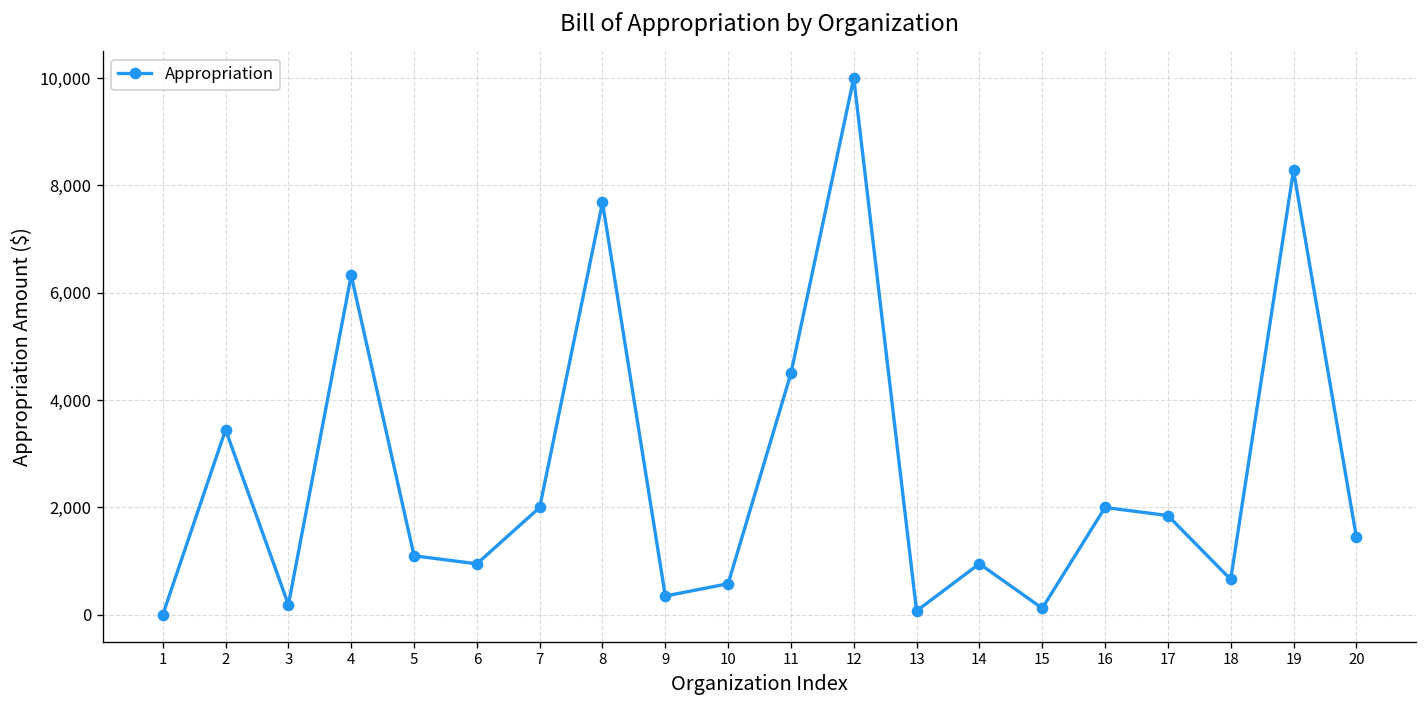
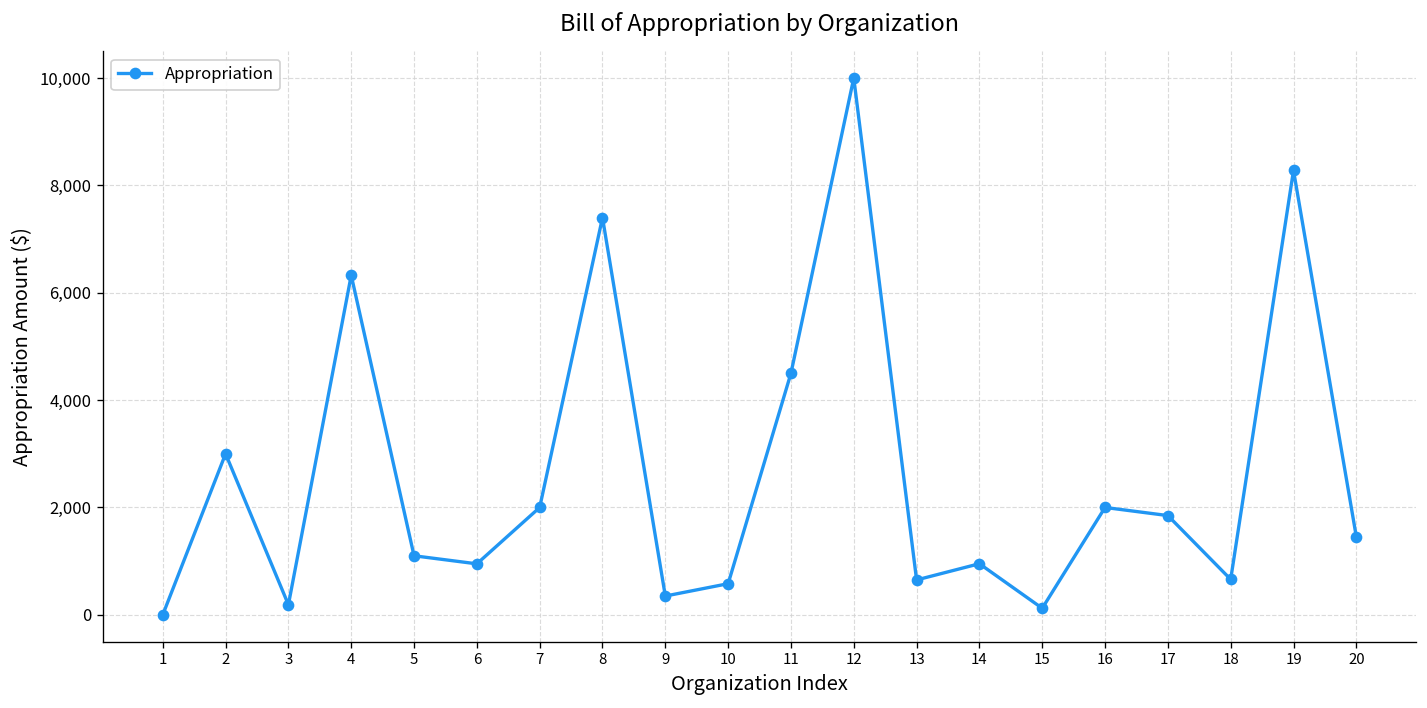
2: 3,400 -> 3,000
8: 7,700 -> 7,400
13: 100 -> 700
